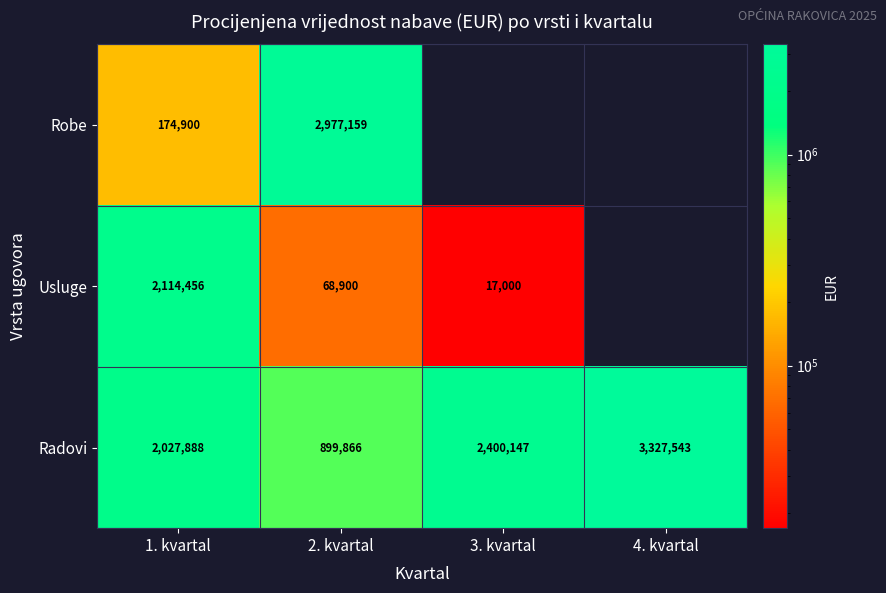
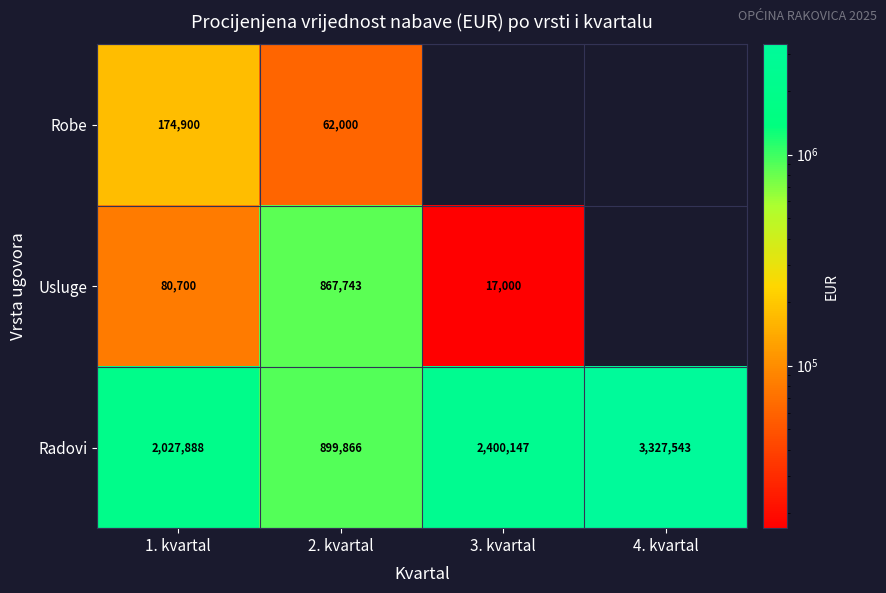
Robe, 2. kvartal: 2,977,159 -> 62,000
Usluge, 1. kvartal: 2,114,456 -> 80,700
Usluge, 2. kvartal: 68,900 -> 867,743
